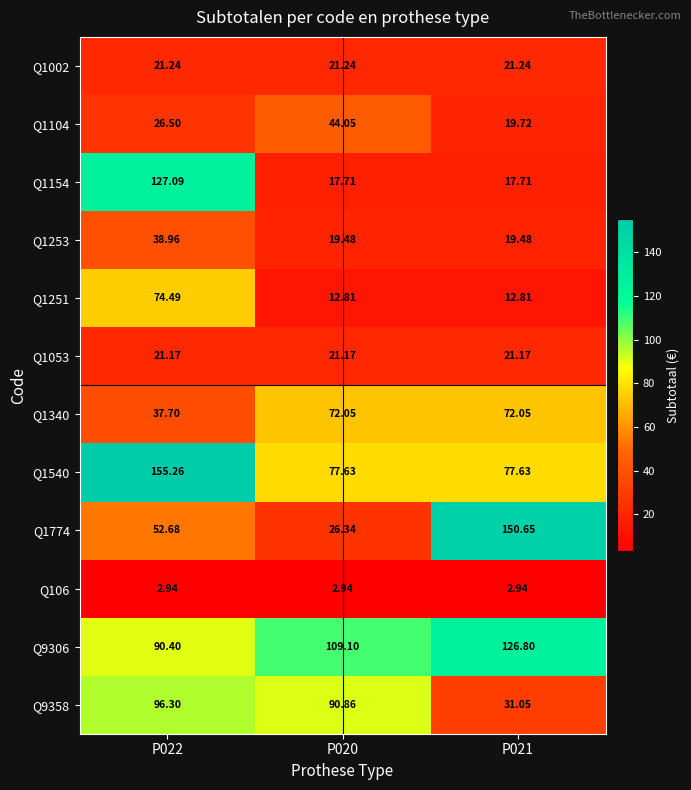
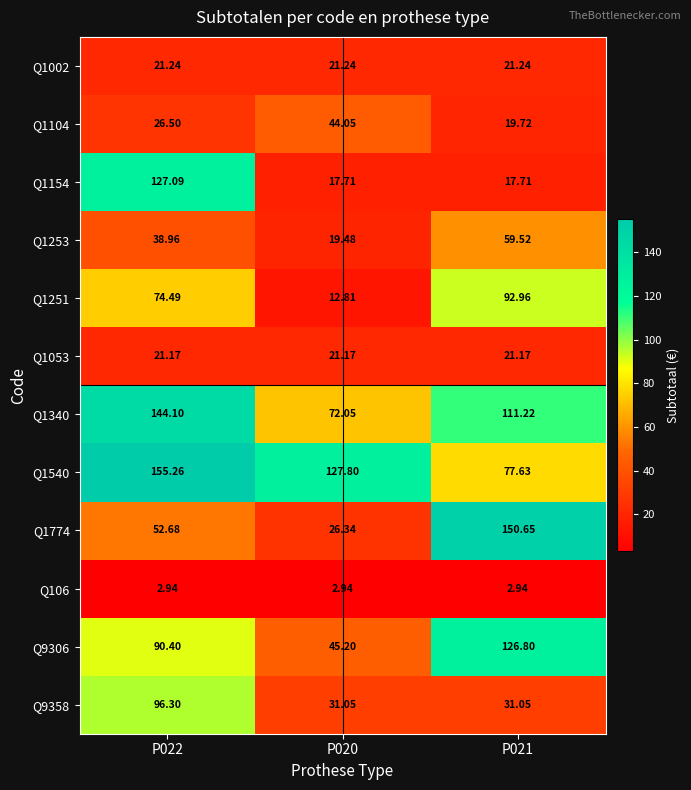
Q1253, P021: 19.48 -> 59.52
Q1251, P021: 12.81 -> 92.96
Q1340, P022: 37.70 -> 144.10
Q1340, P021: 72.05 -> 111.22
Q1540, P020: 77.63 -> 127.80
Q9306, P020: 109.10 -> 45.20
Q9358, P020: 90.86 -> 31.05
